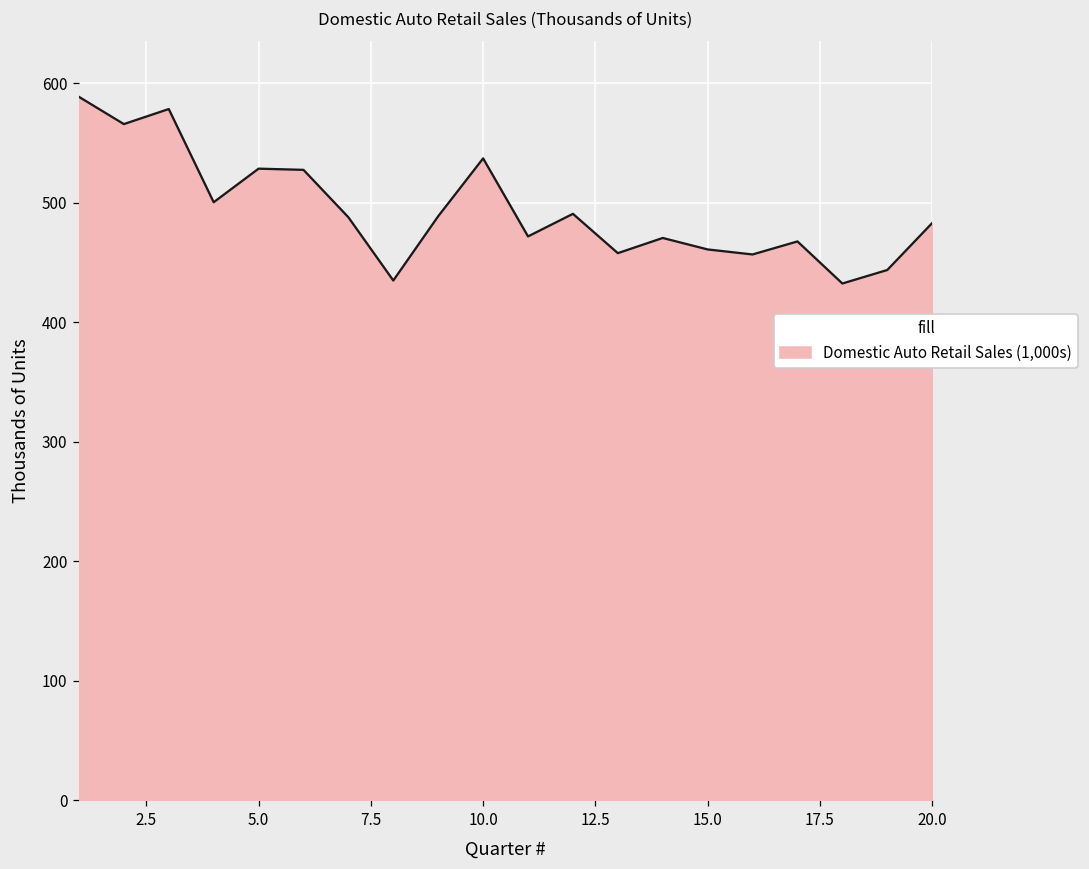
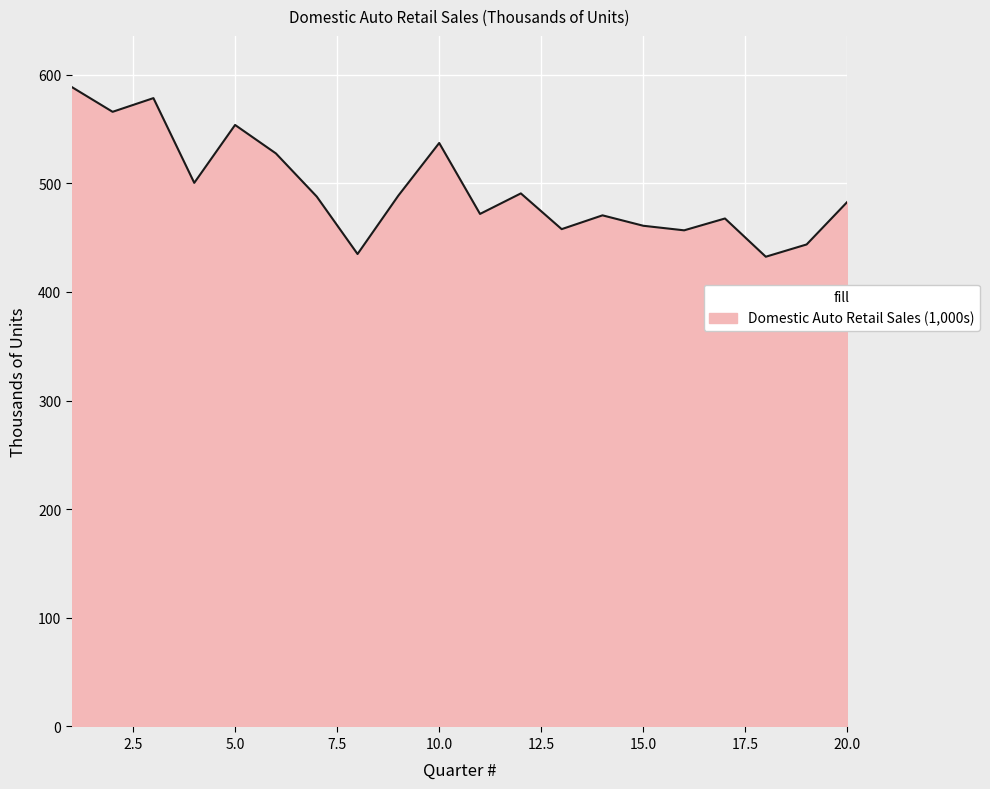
5.0: 529 -> 554
